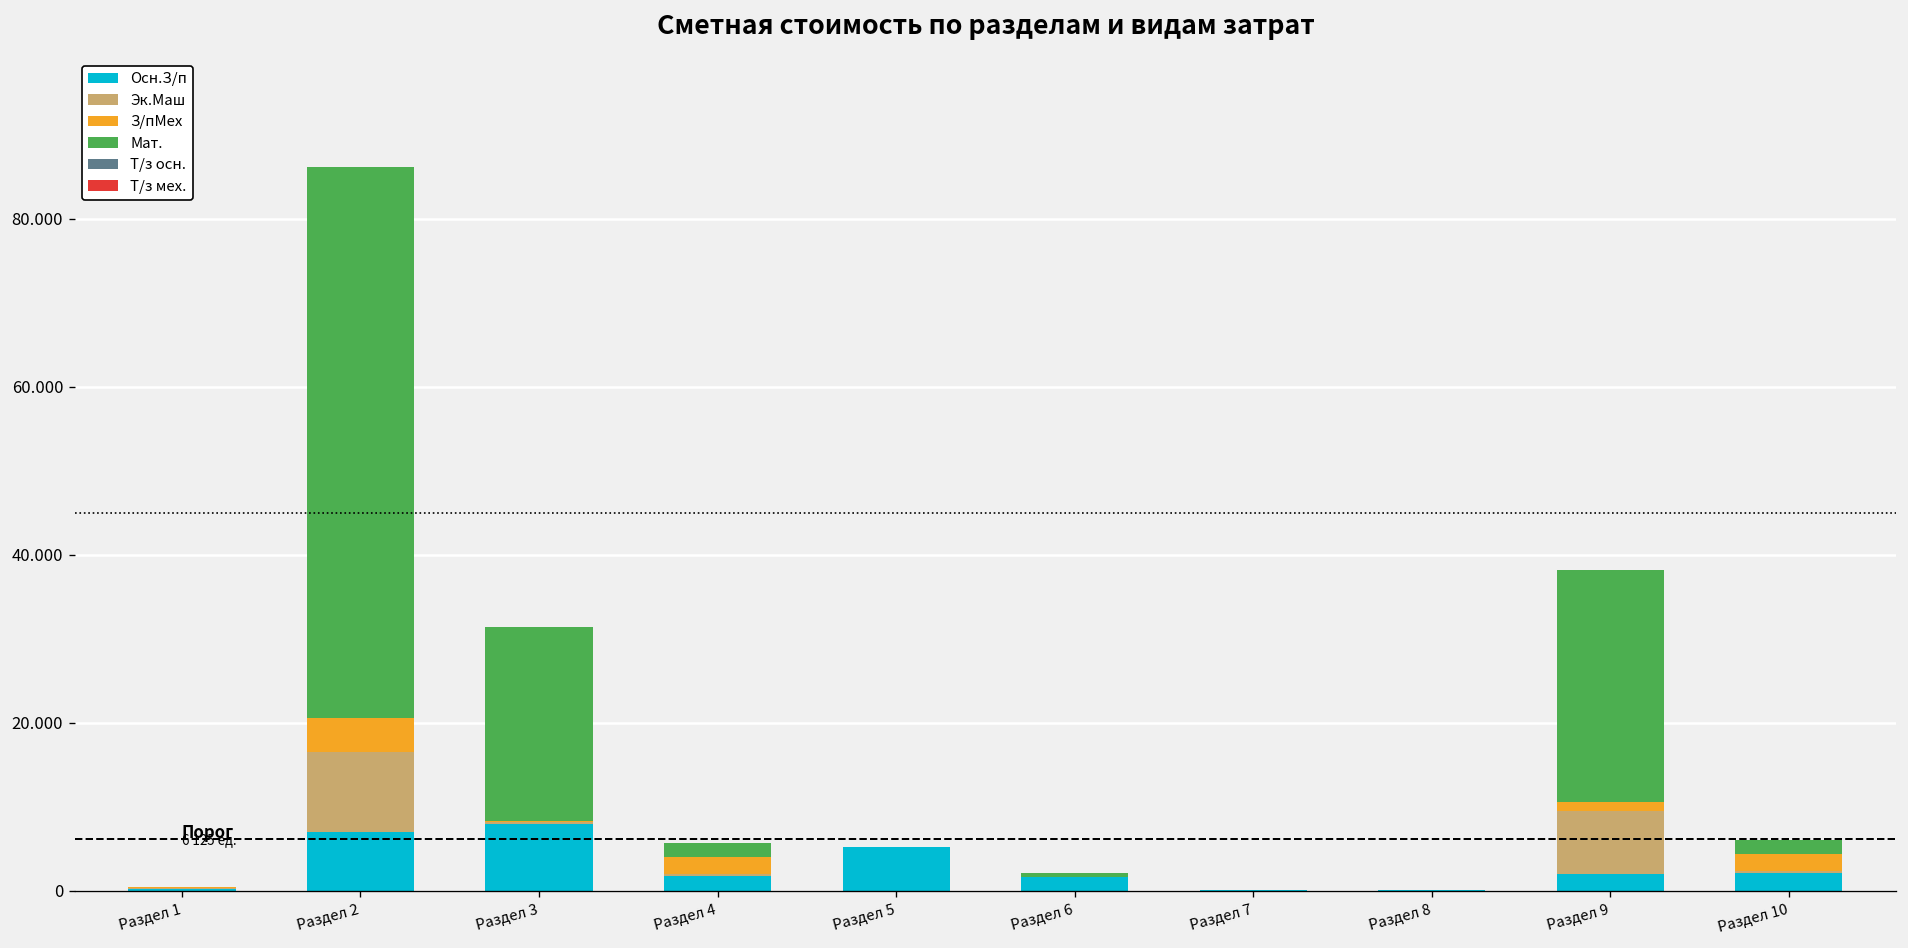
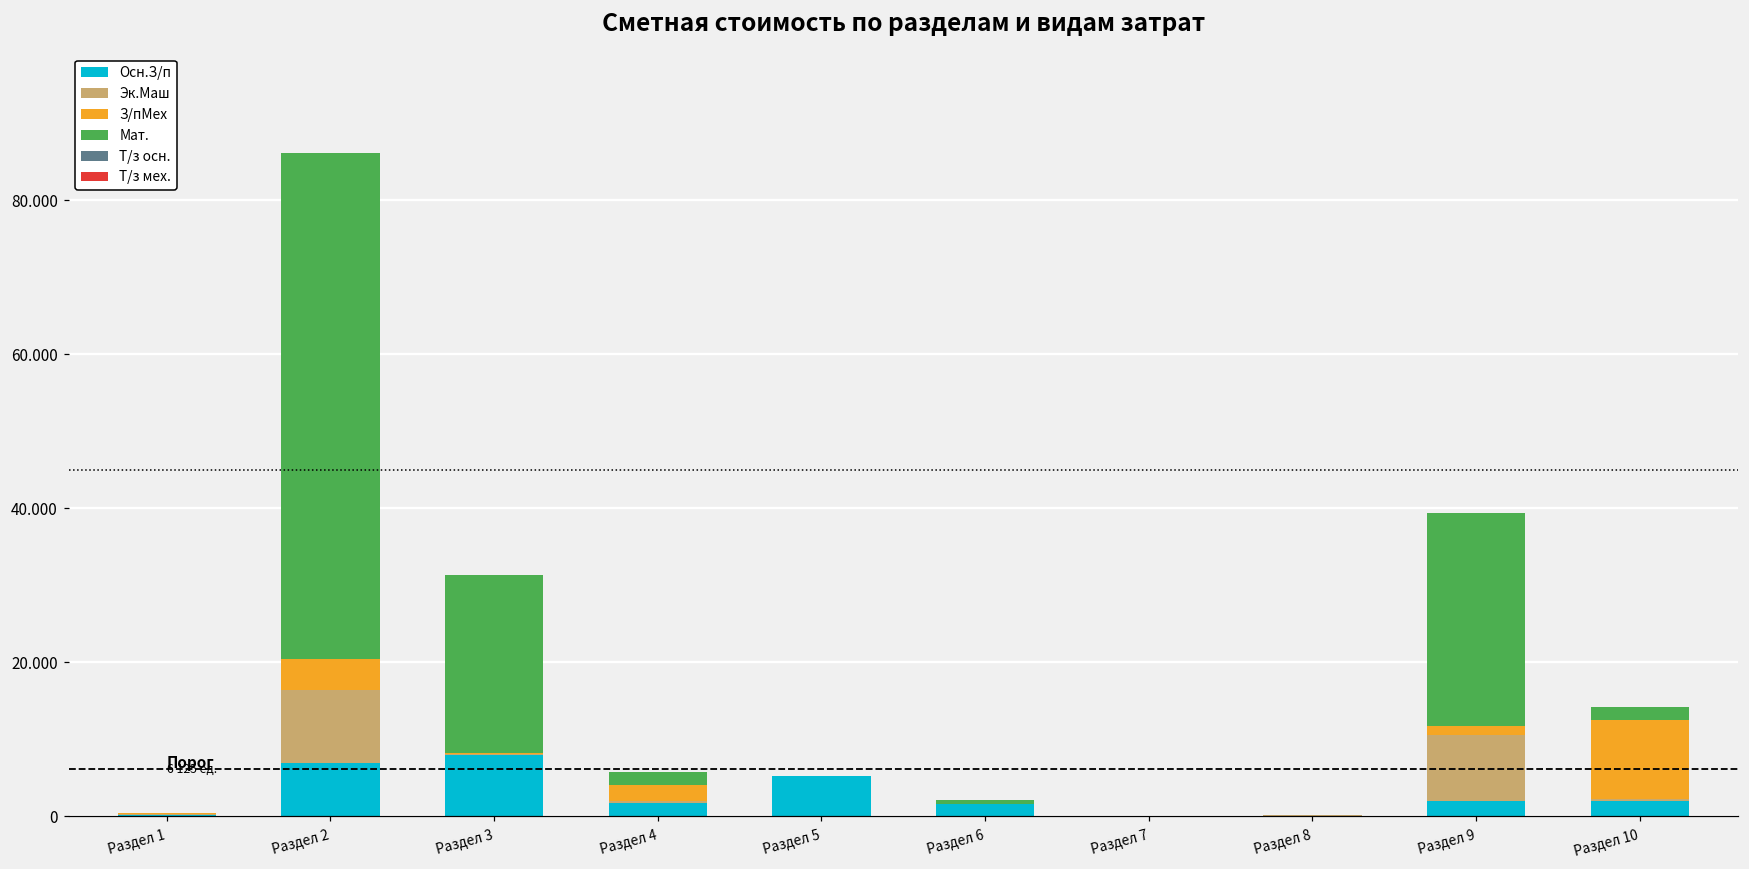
Эк.Маш, Раздел 9: 7 -> 9
З/пМех, Раздел 10: 2 -> 10
